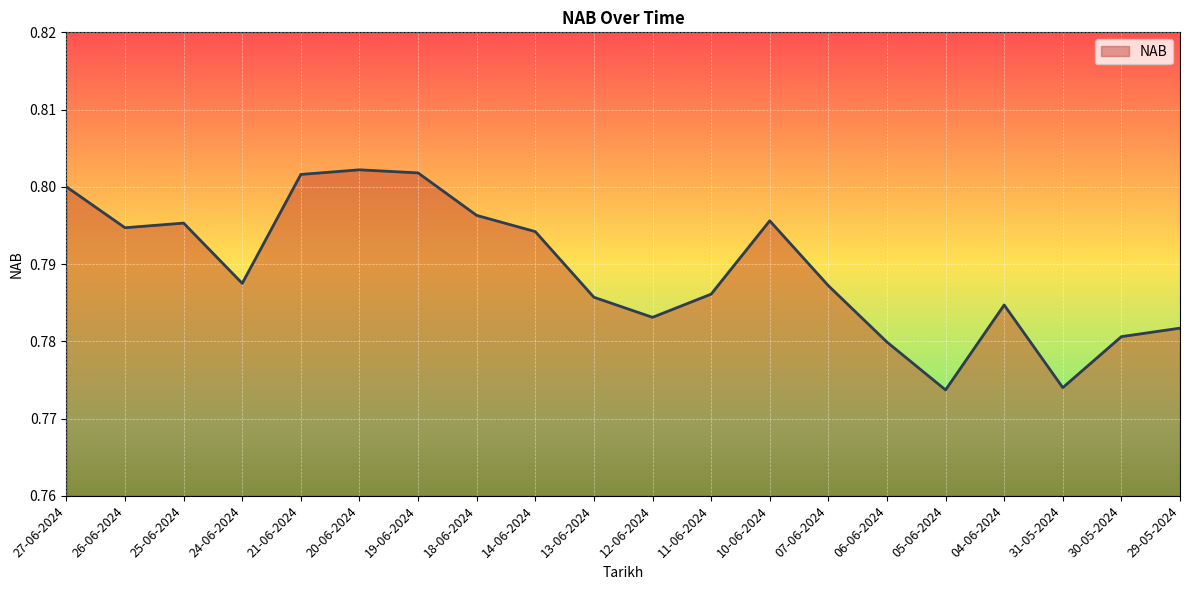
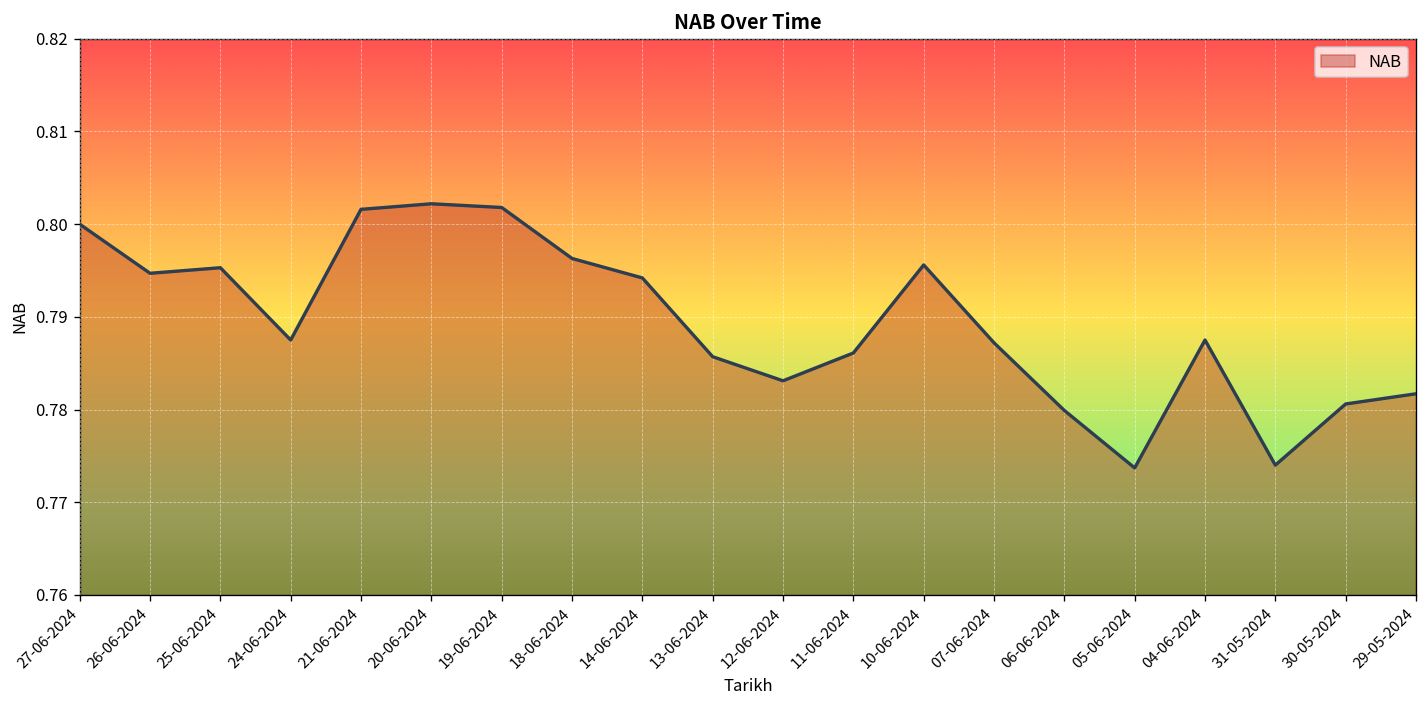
04-06-2024: 0.785 -> 0.788
